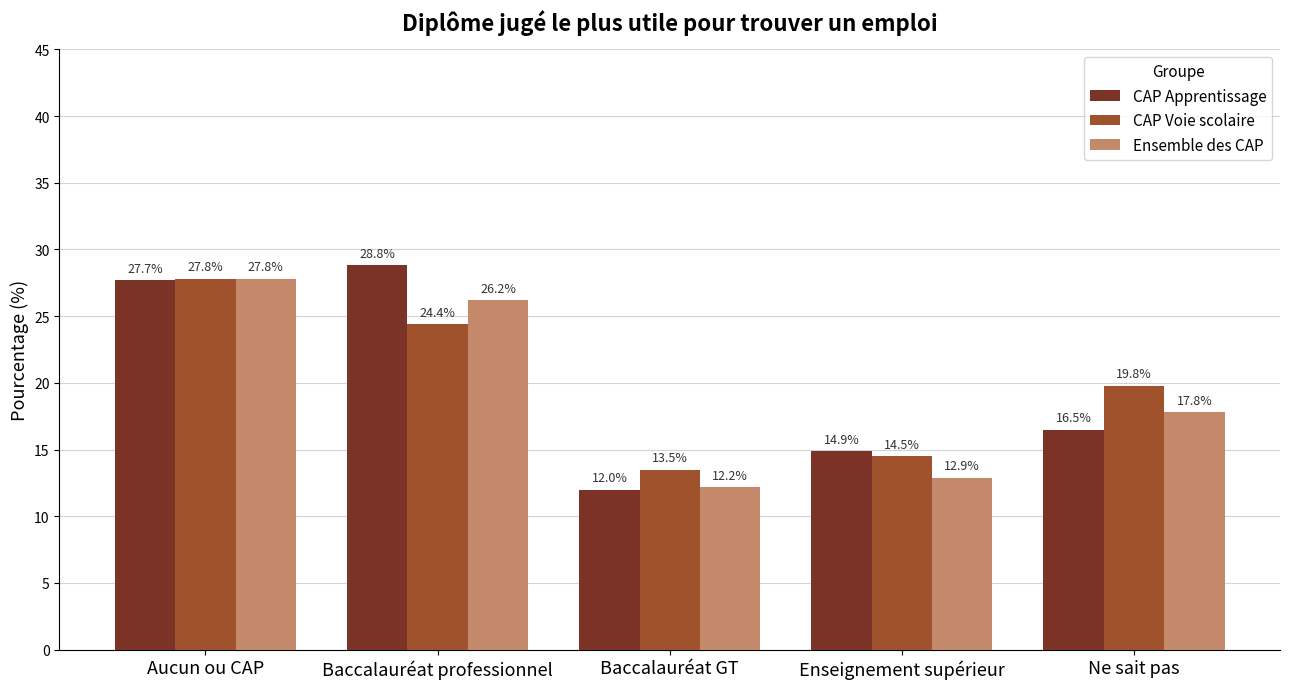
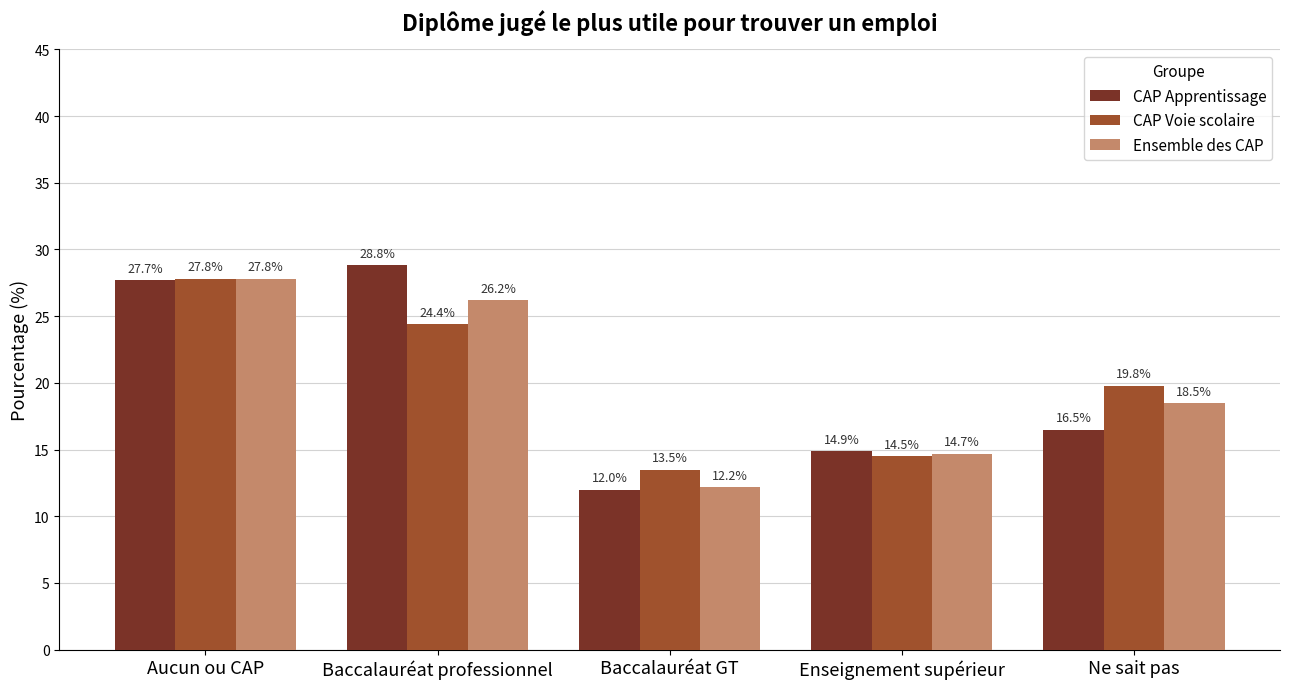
Ensemble des CAP, Enseignement supérieur: 12.9% -> 14.7%
Ensemble des CAP, Ne sait pas: 17.8% -> 18.5%
